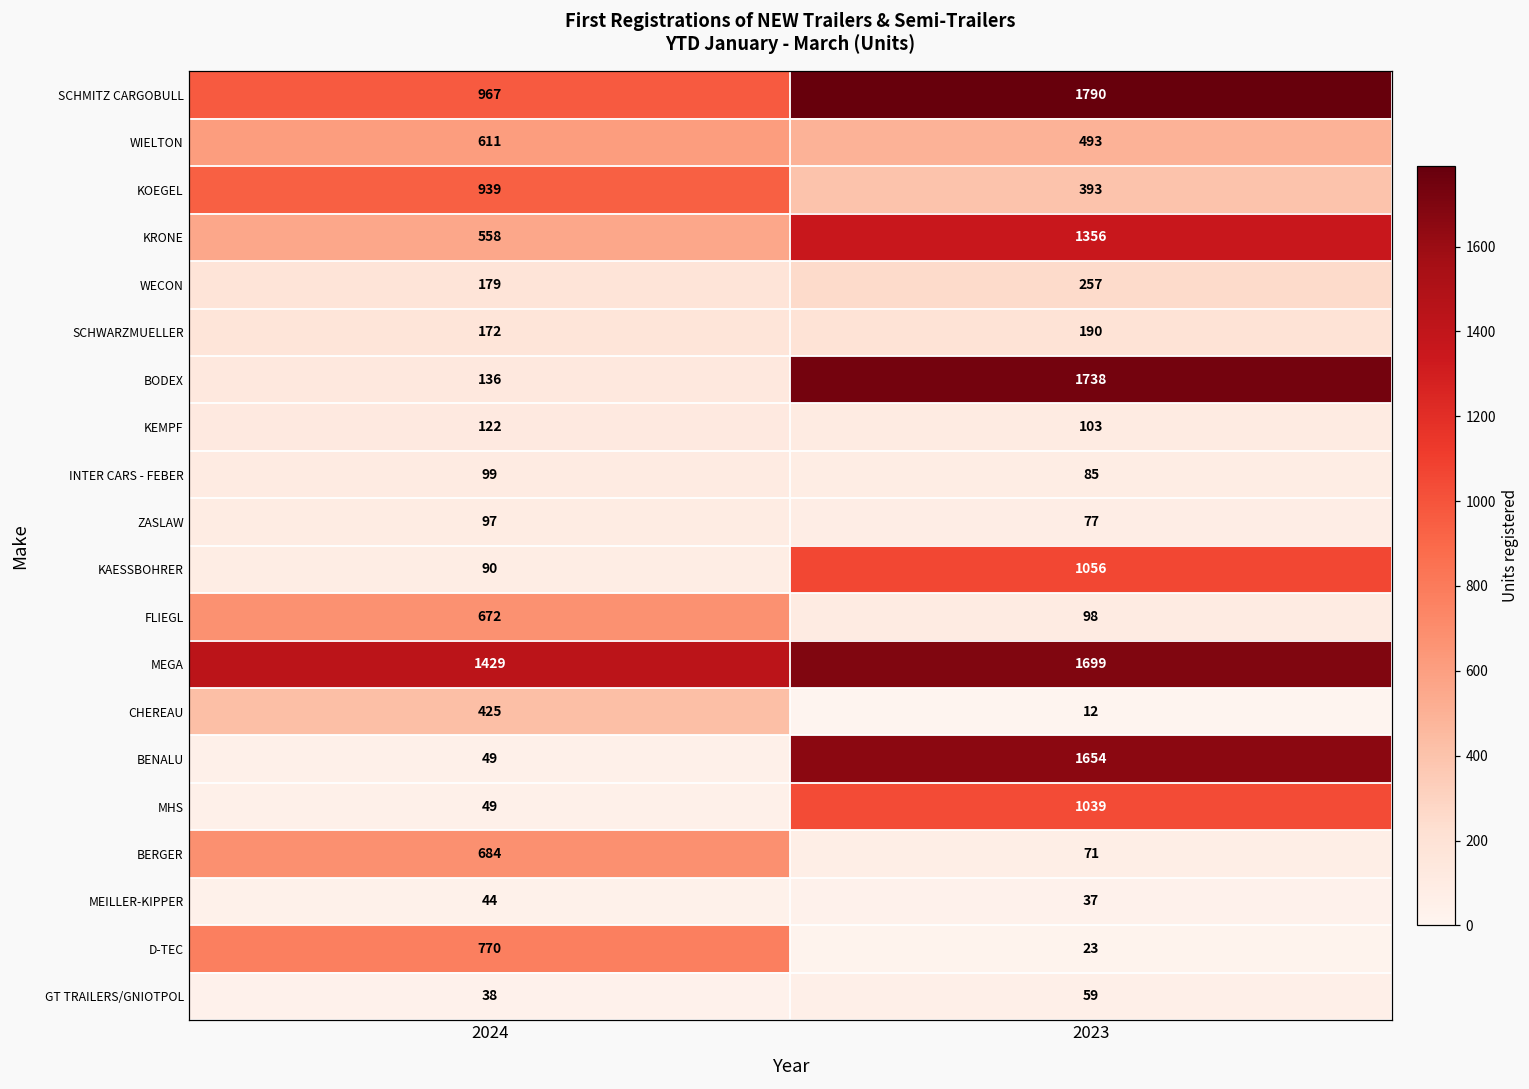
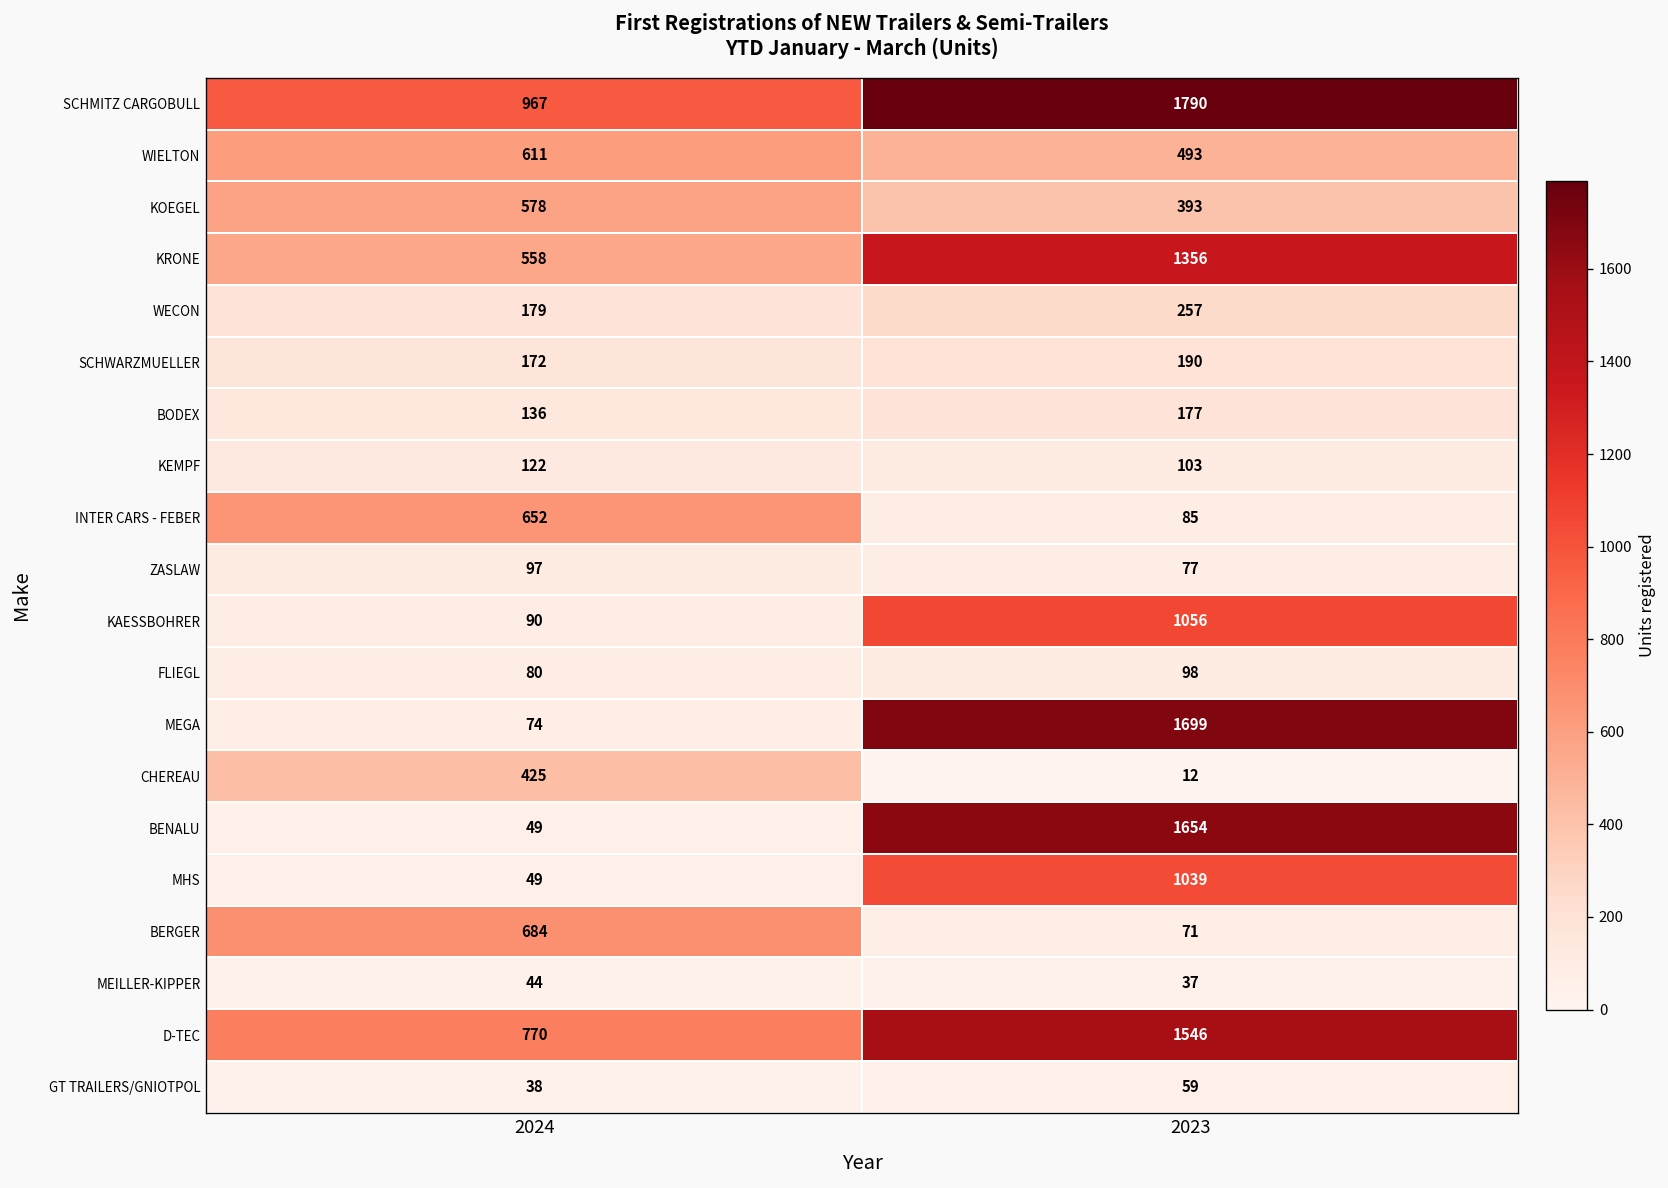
KOEGEL, 2024: 939 -> 578
BODEX, 2023: 1738 -> 177
INTER CARS - FEBER, 2024: 99 -> 652
FLIEGL, 2024: 672 -> 80
MEGA, 2024: 1429 -> 74
D-TEC, 2023: 23 -> 1546
